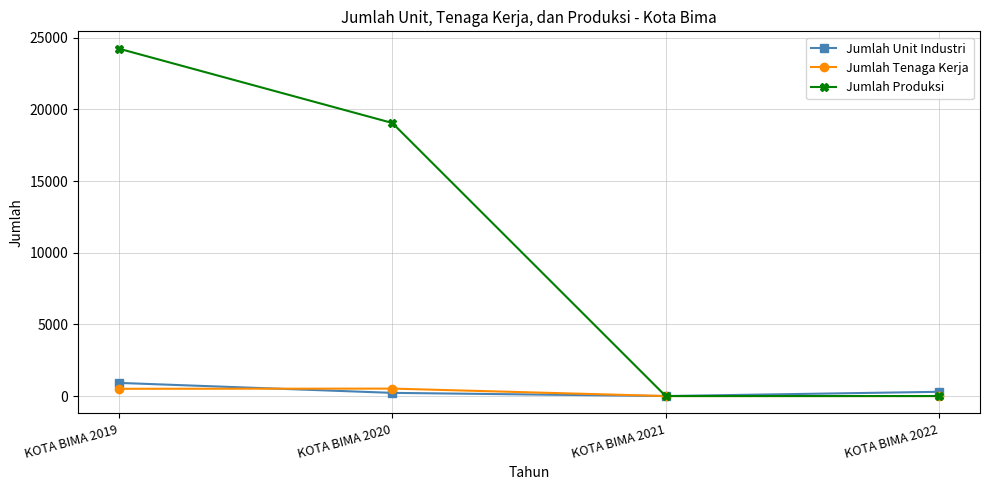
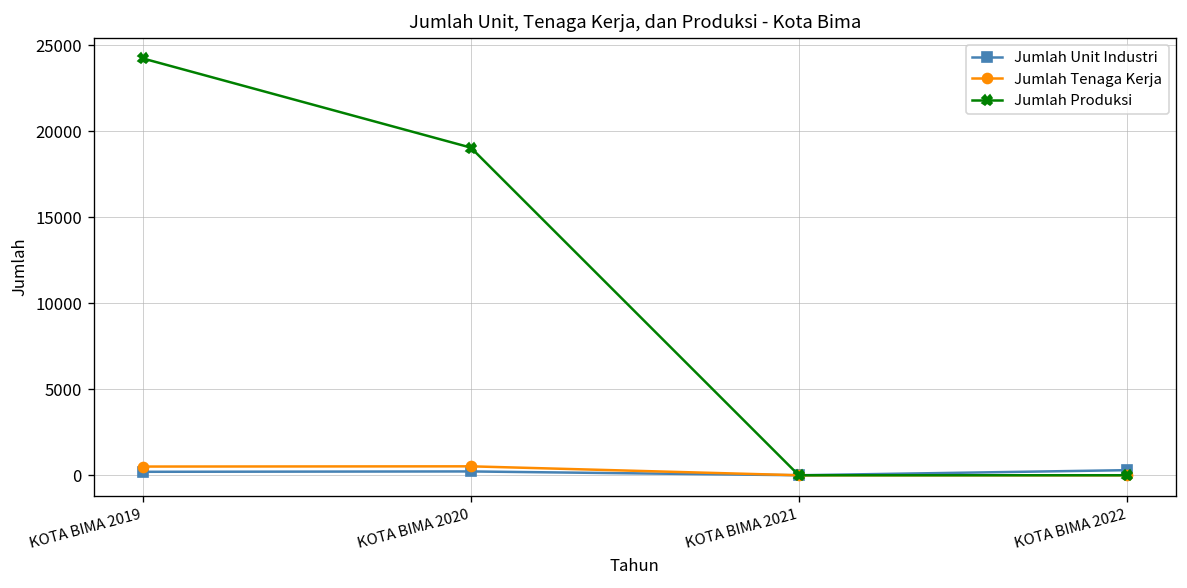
Jumlah Unit Industri, KOTA BIMA 2019: 900 -> 200
